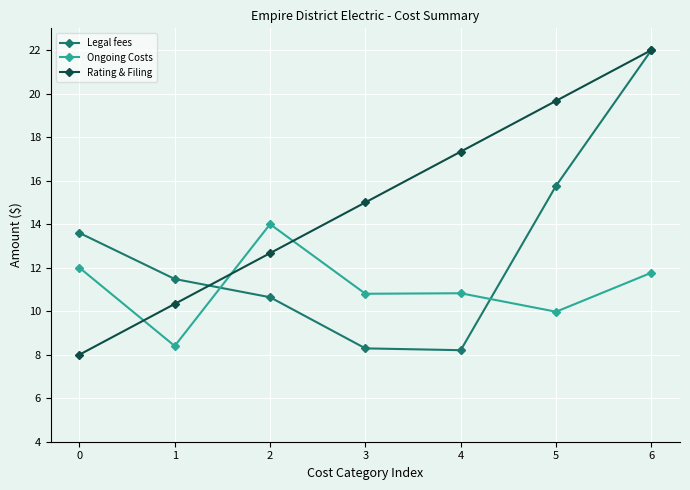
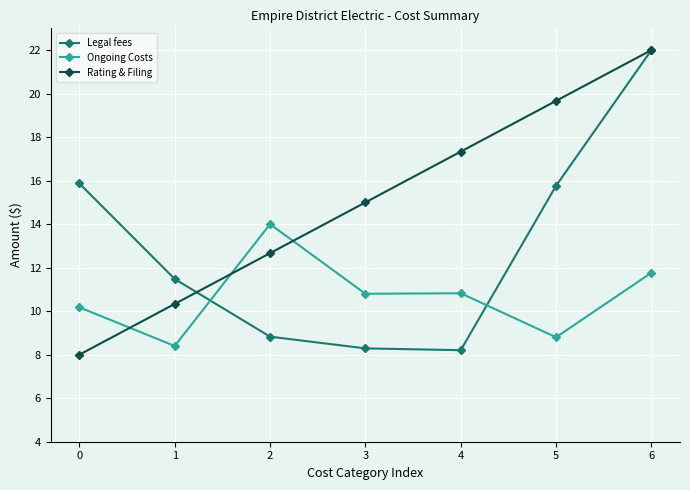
Legal fees, 0: 13.6 -> 15.9
Ongoing Costs, 0: 12.0 -> 10.2
Legal fees, 2: 10.6 -> 8.8
Ongoing Costs, 5: 10.0 -> 8.8
